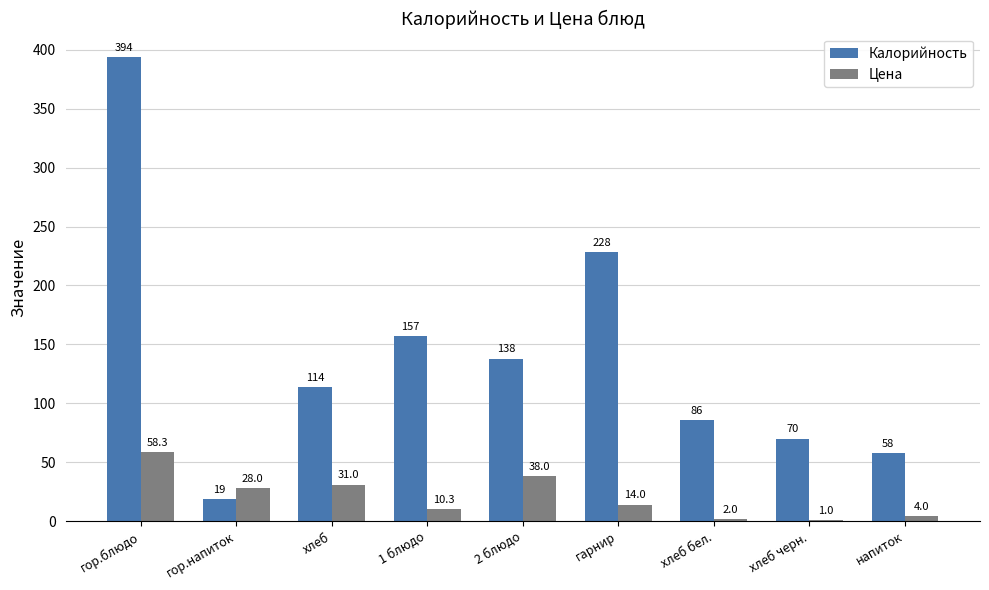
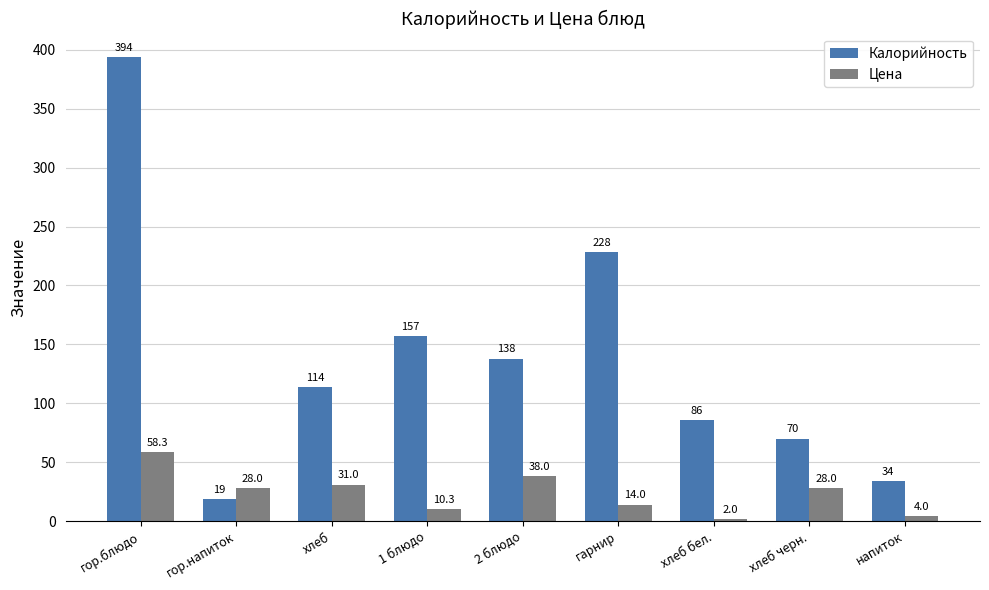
Цена, хлеб черн.: 1.0 -> 28.0
Калорийность, напиток: 58 -> 34
